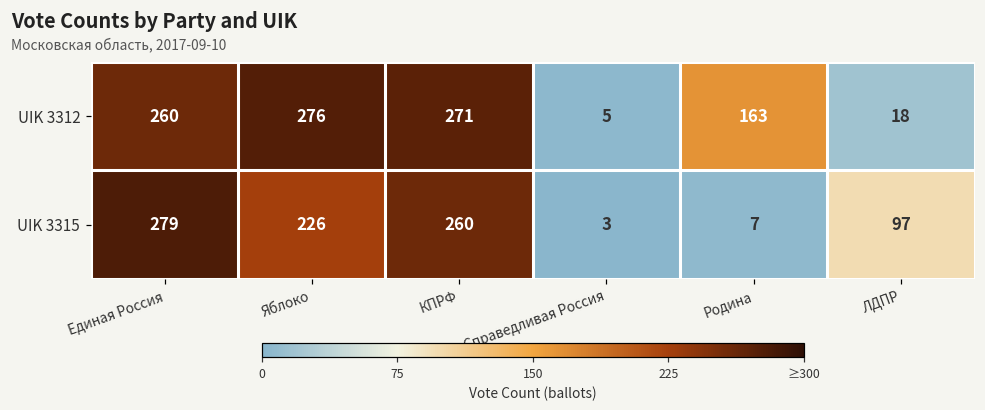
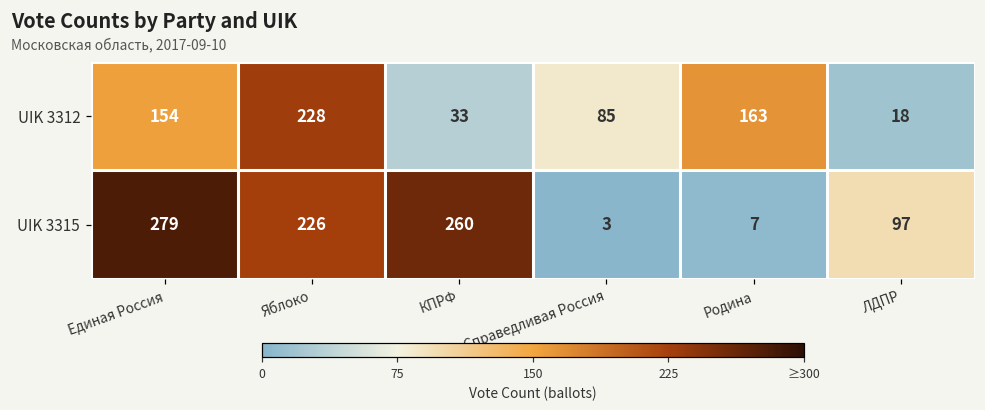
UIK 3312, Единая Россия: 260 -> 154
UIK 3312, Яблоко: 276 -> 228
UIK 3312, КПРФ: 271 -> 33
UIK 3312, Справедливая Россия: 5 -> 85
